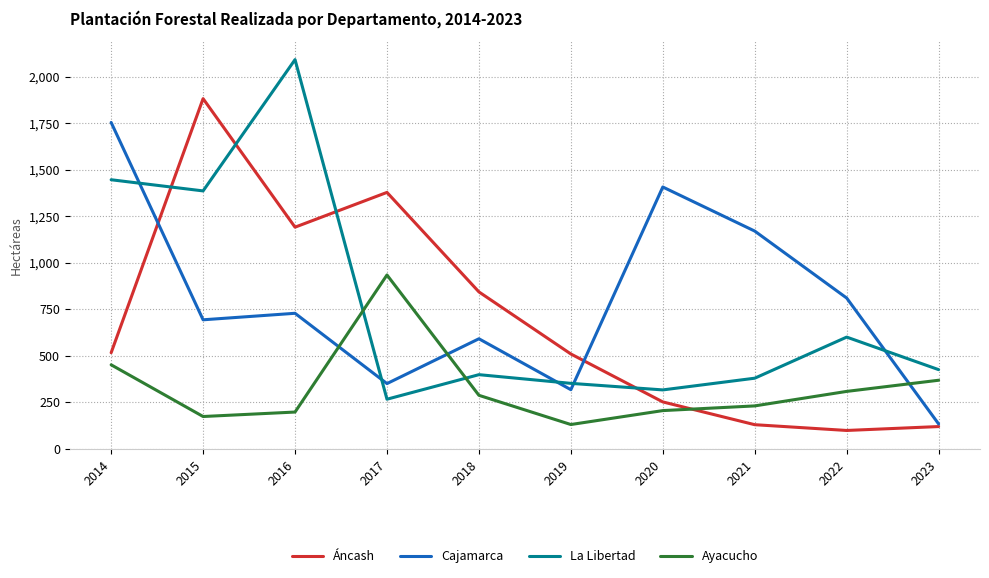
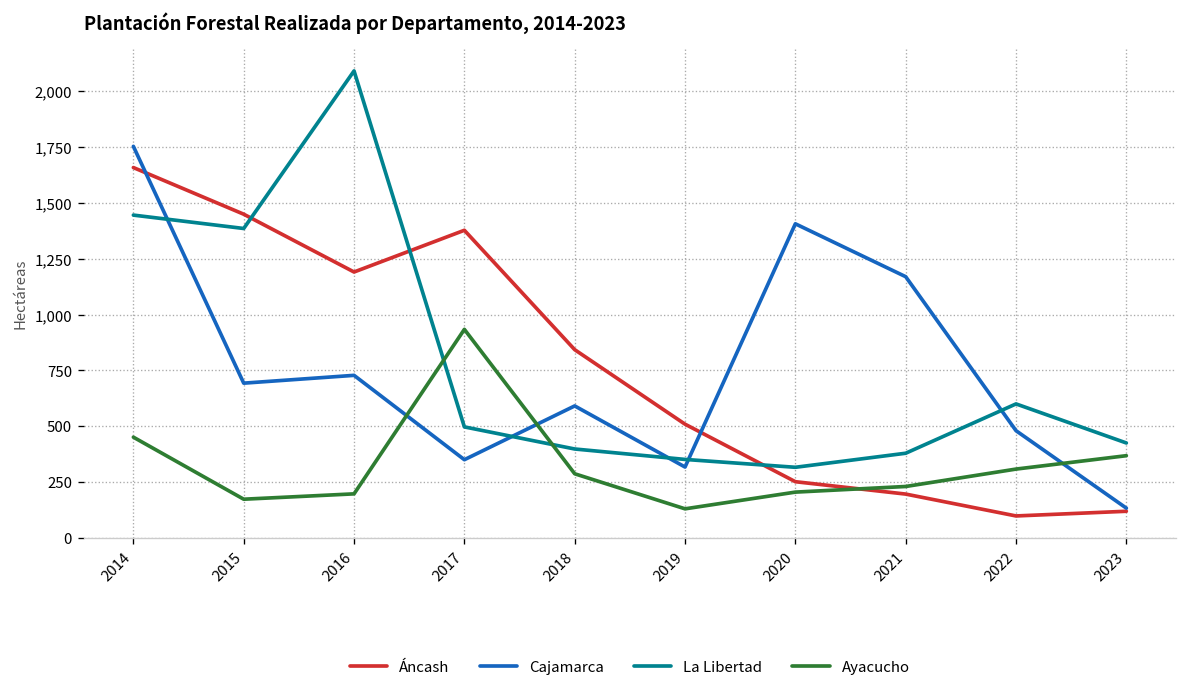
Áncash, 2014: 520 -> 1,660
Áncash, 2015: 1,880 -> 1,450
La Libertad, 2017: 270 -> 500
Áncash, 2021: 130 -> 200
Cajamarca, 2022: 810 -> 480
